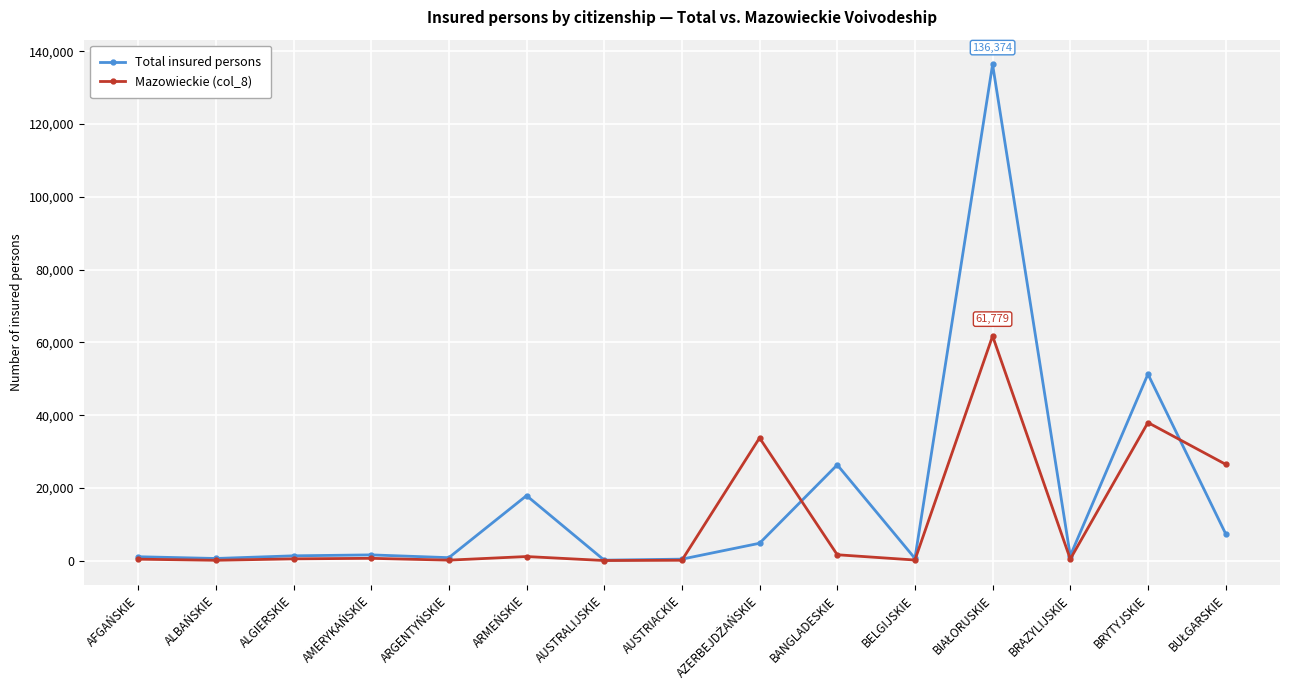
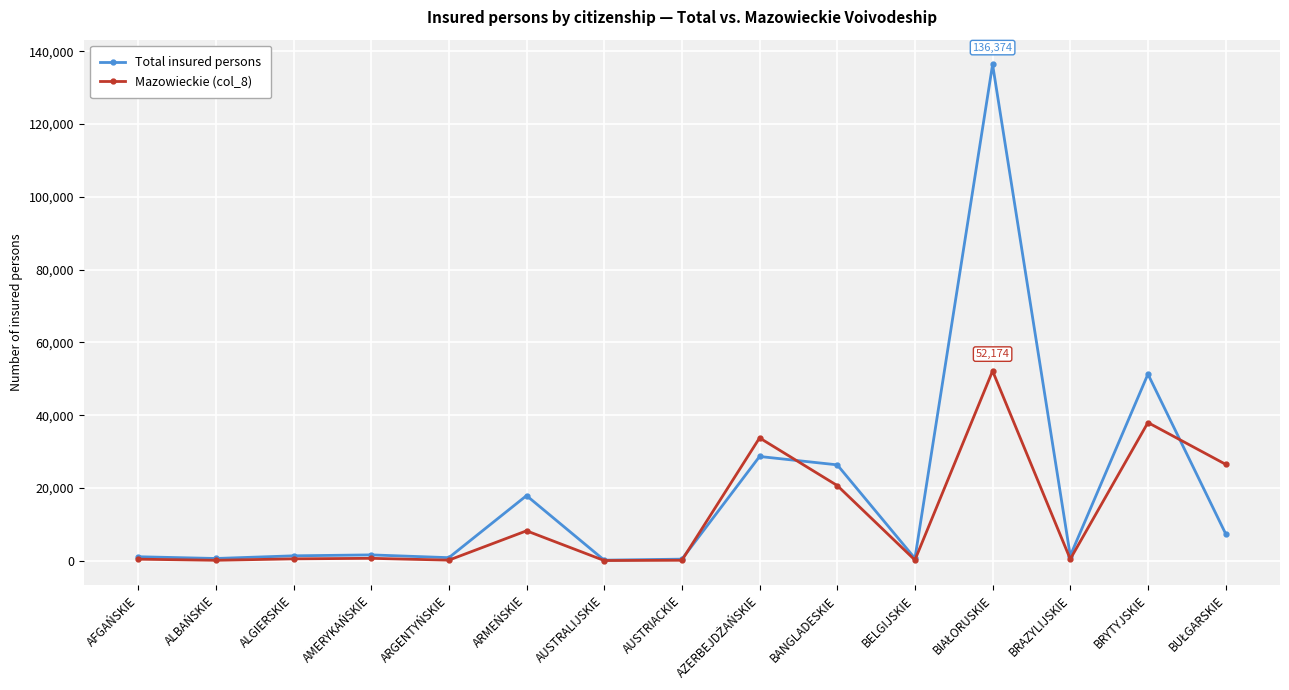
Mazowieckie (col_8), ARMEŃSKIE: 1,000 -> 8,000
Total insured persons, AZERBEJDŻAŃSKIE: 5,000 -> 29,000
Mazowieckie (col_8), BANGLADESKIE: 2,000 -> 21,000
Mazowieckie (col_8), BIAŁORUSKIE: 61,779 -> 52,174
